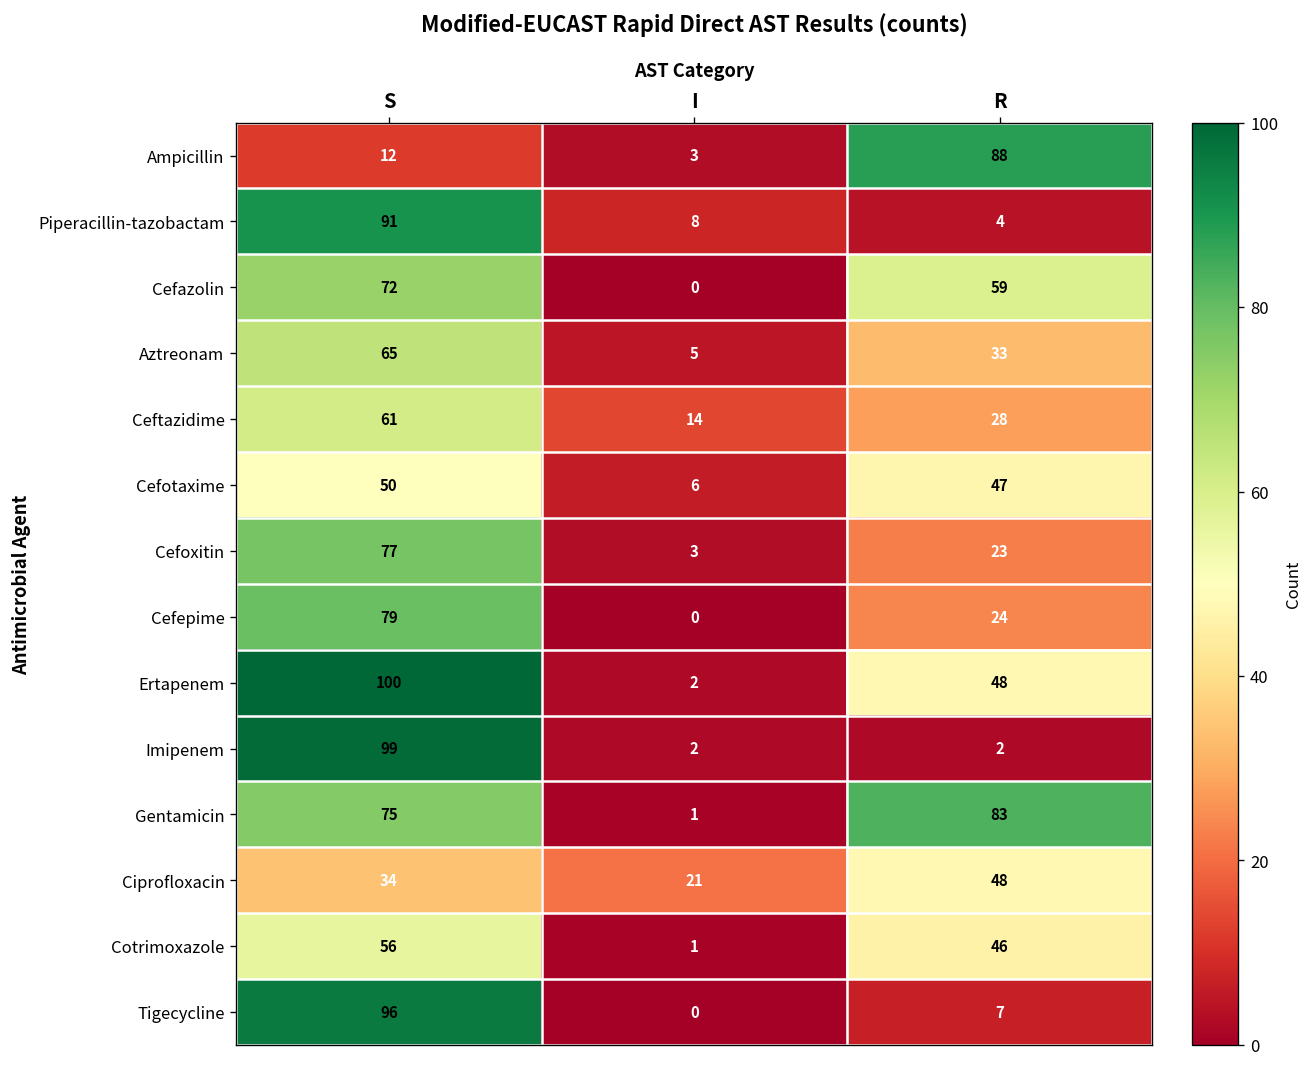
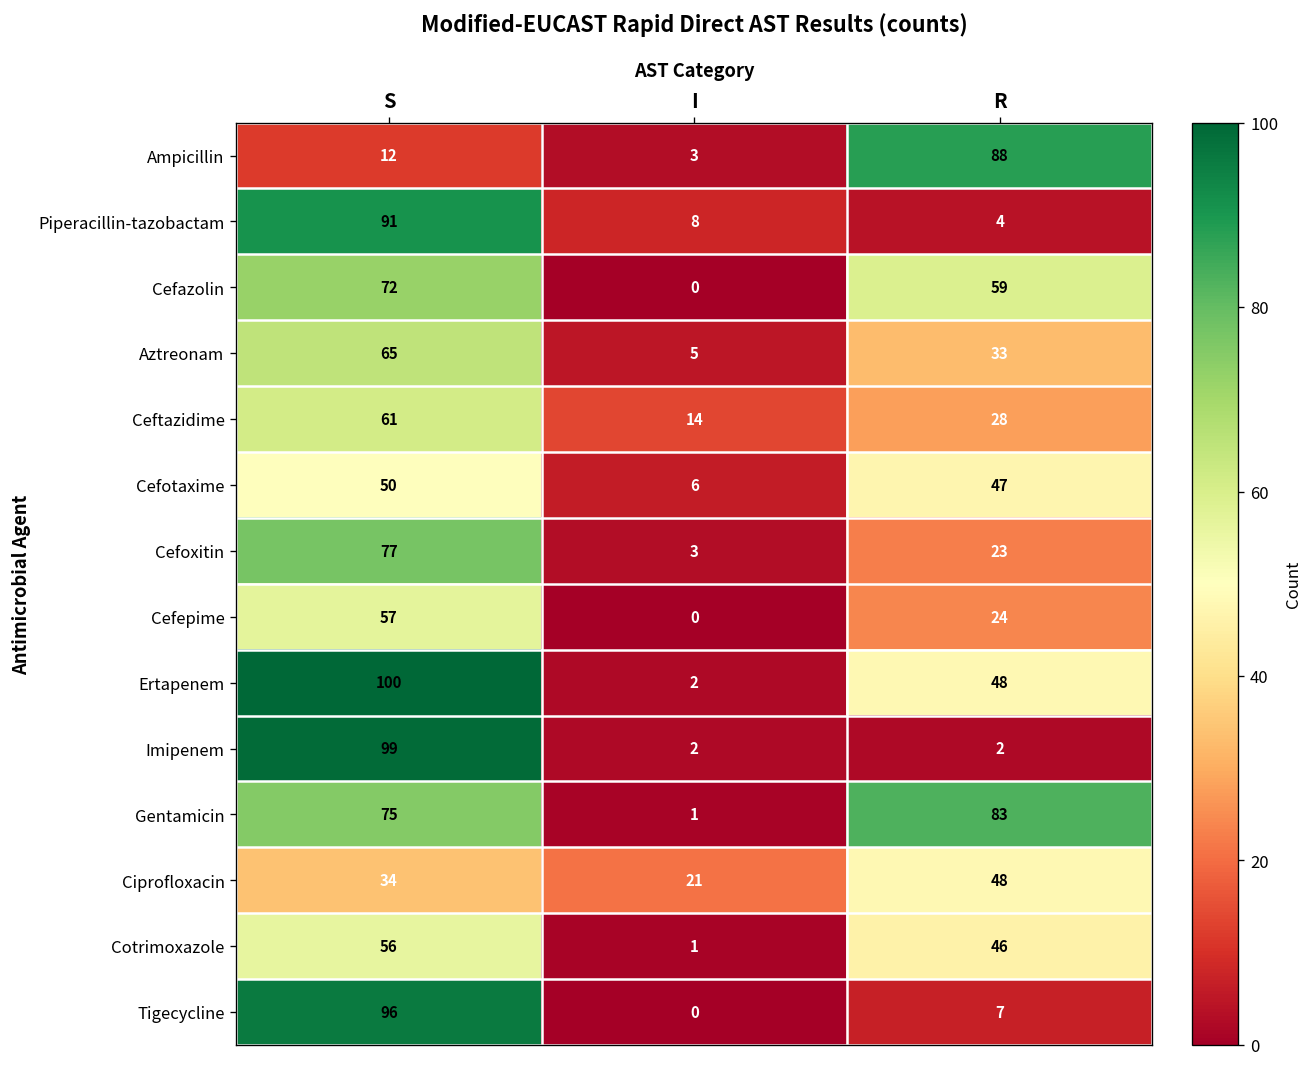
Cefepime, S: 79 -> 57
